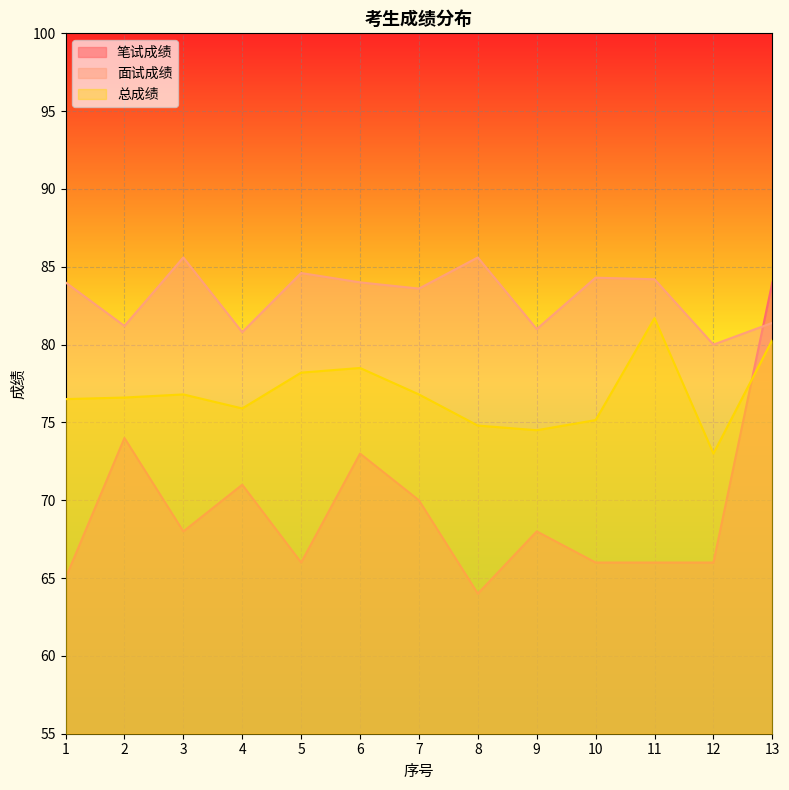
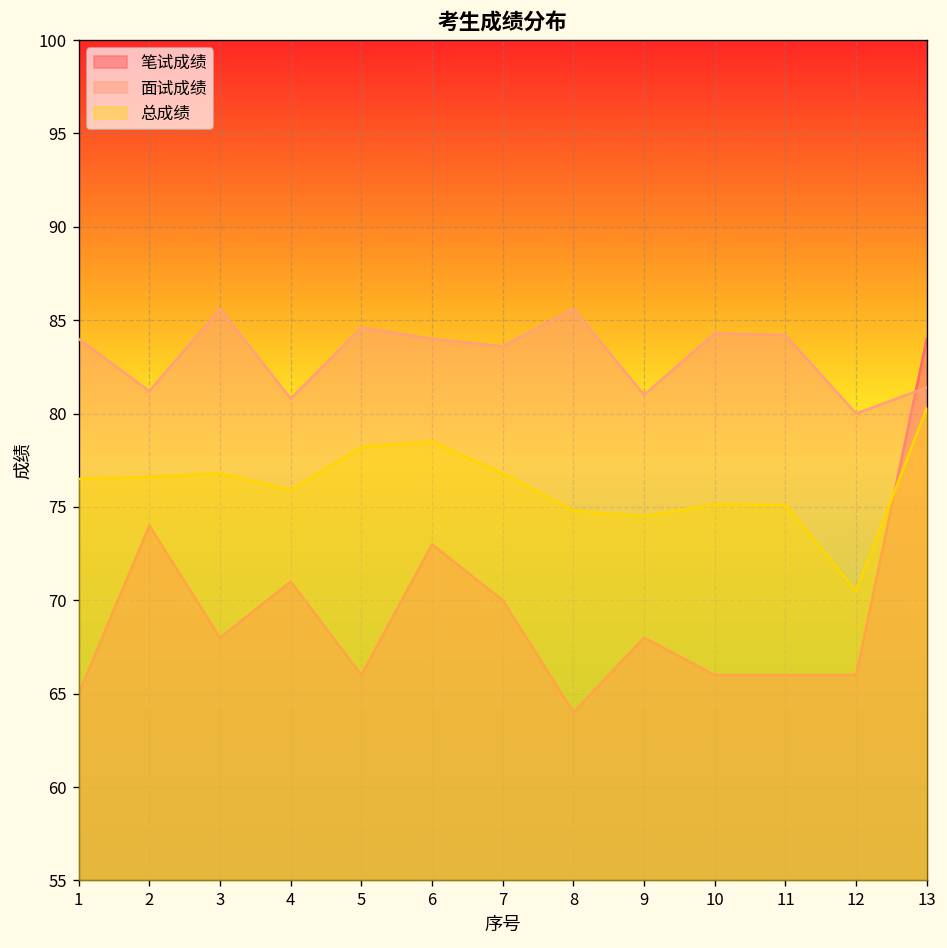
总成绩, 11: 81.7 -> 75.1
总成绩, 12: 73.0 -> 70.5
